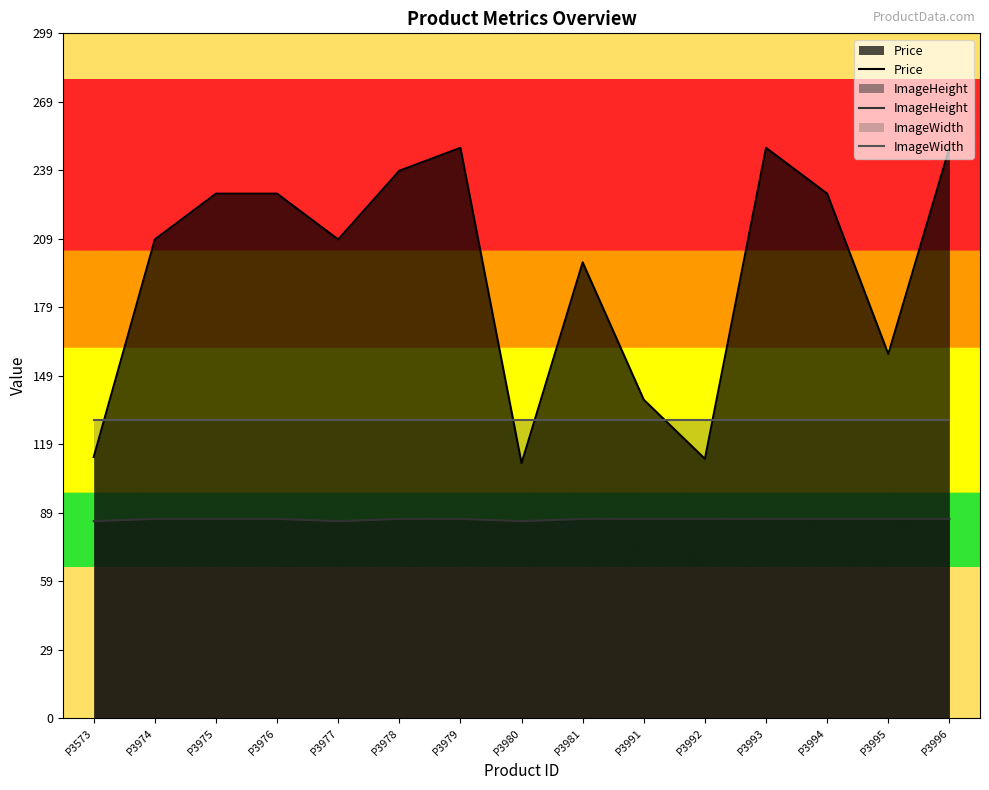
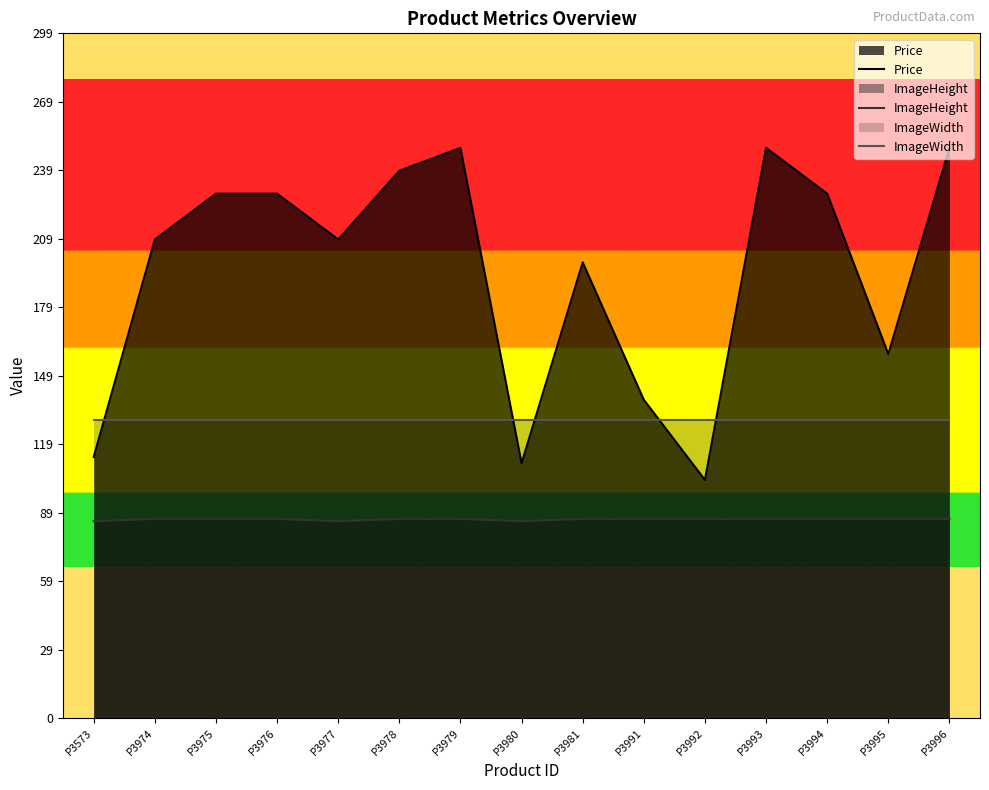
Price, P3992: 113 -> 104
